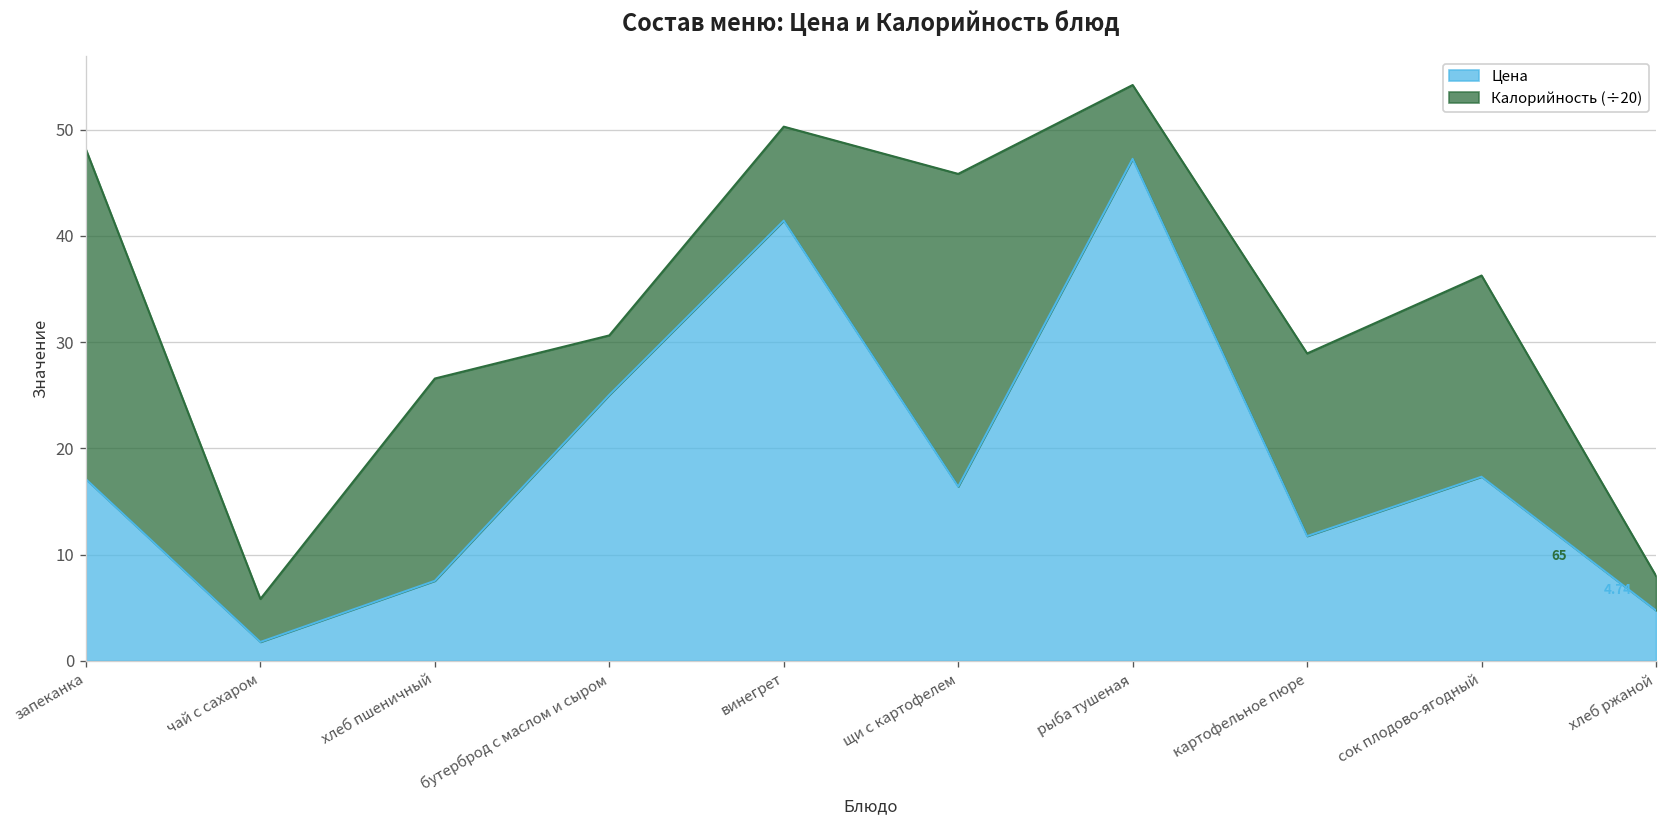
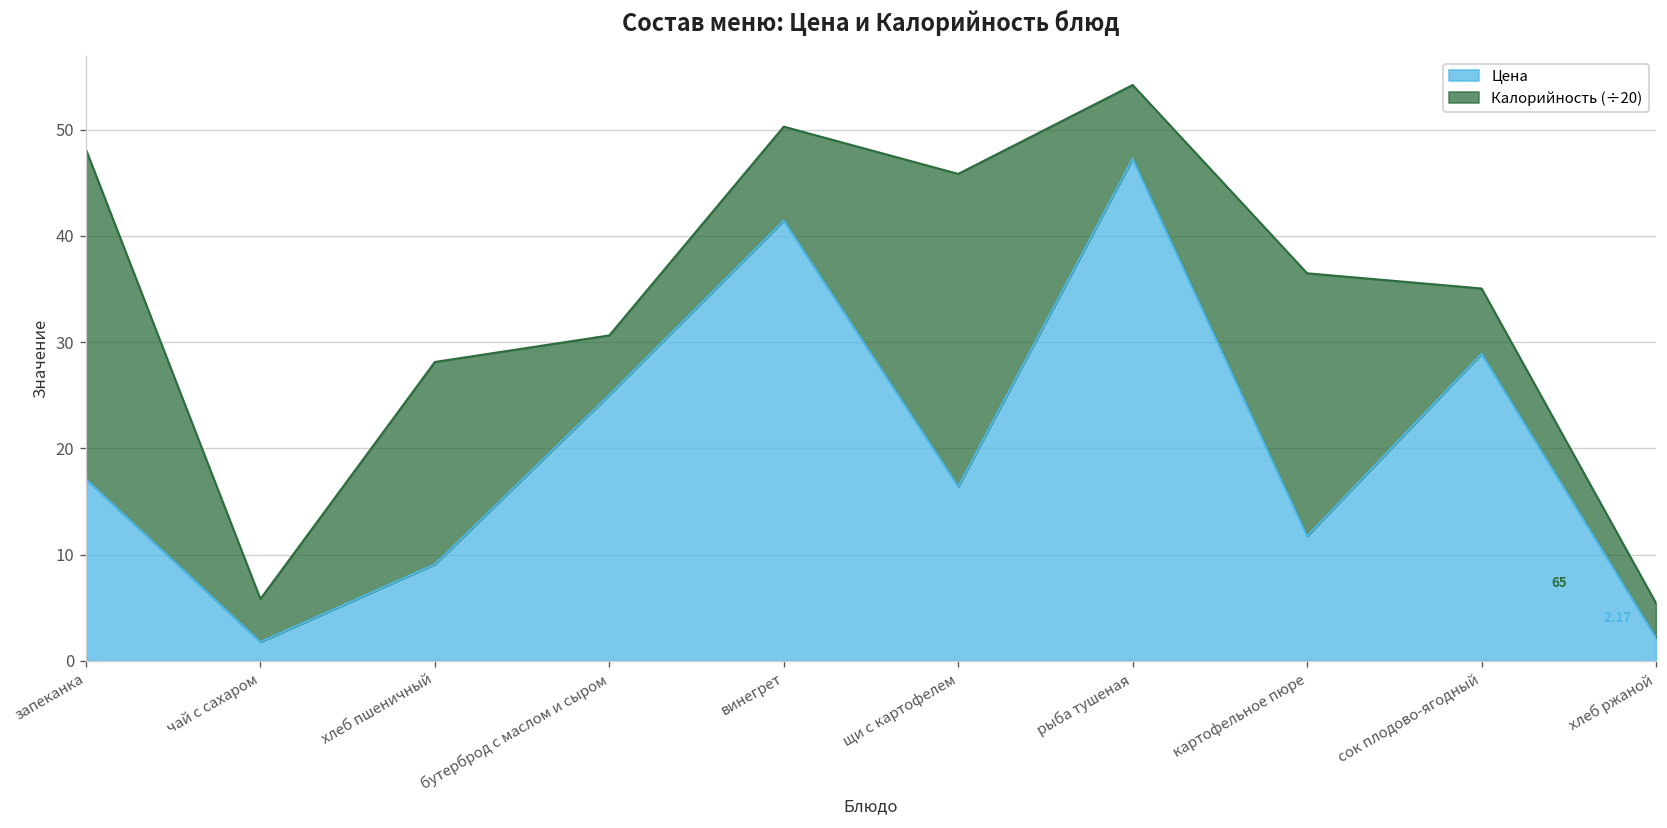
Цена, хлеб пшеничный: 8 -> 9
Калорийность (÷20), картофельное пюре: 17 -> 25
Цена, сок плодово-ягодный: 17 -> 29
Калорийность (÷20), сок плодово-ягодный: 19 -> 6
Цена, хлеб ржаной: 5 -> 2
